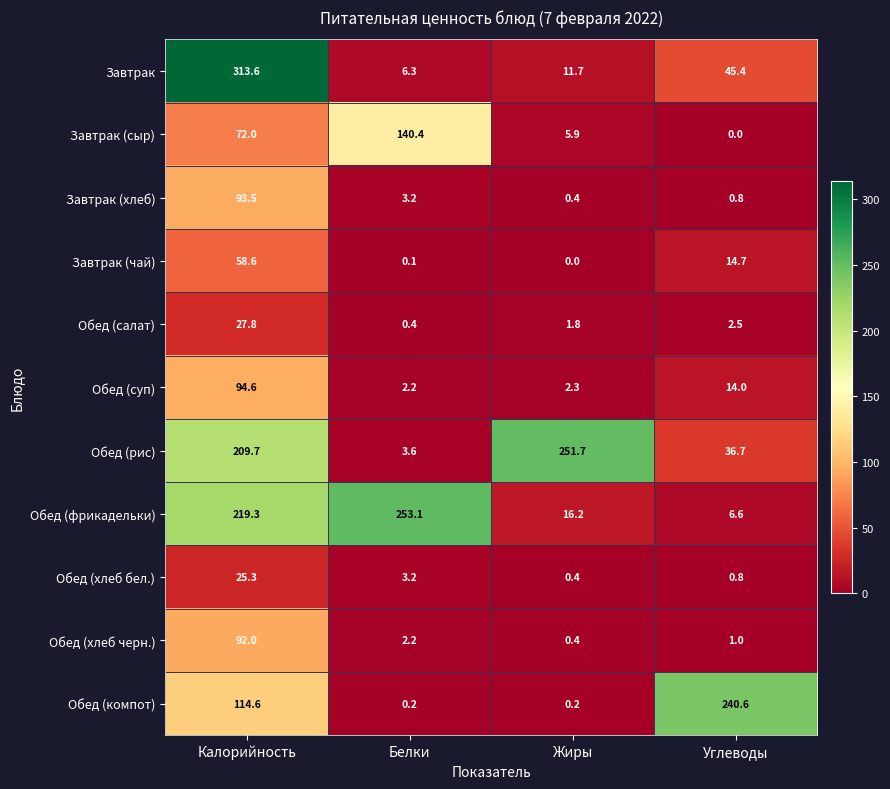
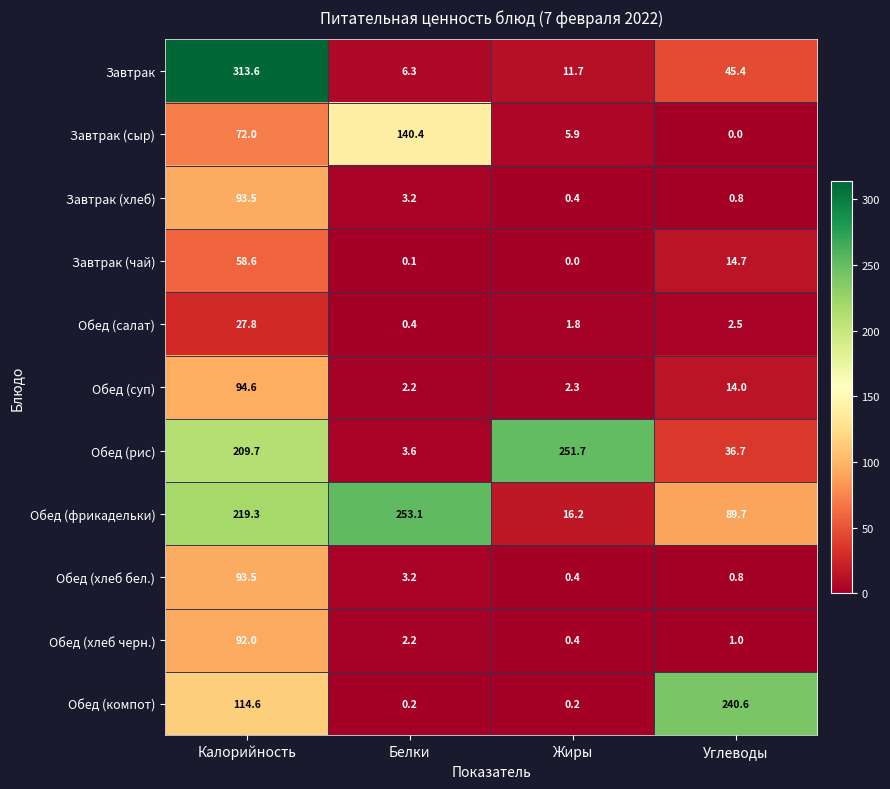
Обед (фрикадельки), Углеводы: 6.6 -> 89.7
Обед (хлеб бел.), Калорийность: 25.3 -> 93.5
